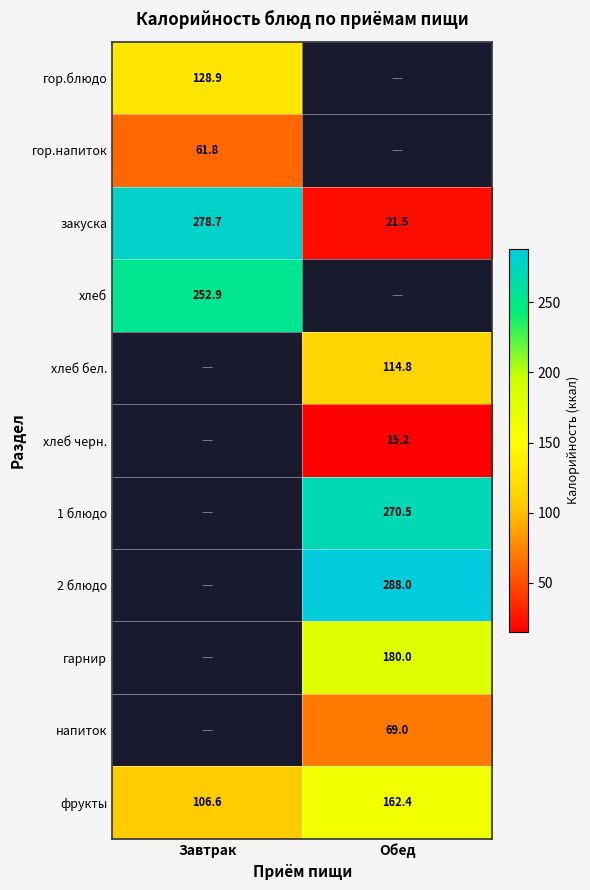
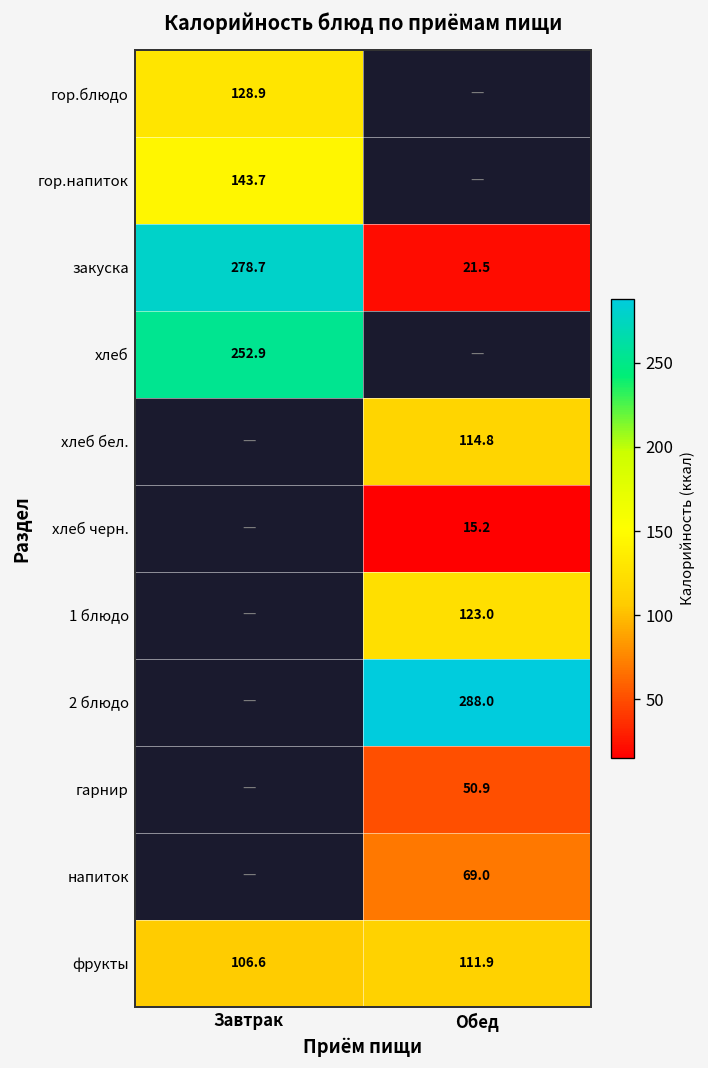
гор.напиток, Завтрак: 61.8 -> 143.7
1 блюдо, Обед: 270.5 -> 123.0
гарнир, Обед: 180.0 -> 50.9
фрукты, Обед: 162.4 -> 111.9
